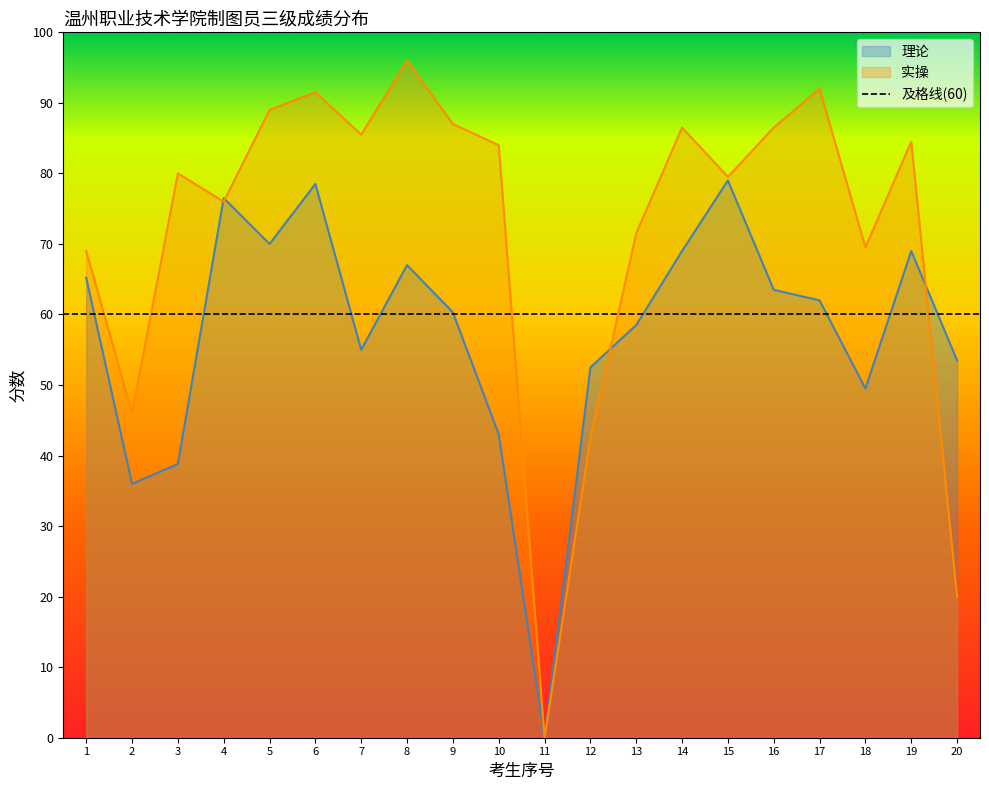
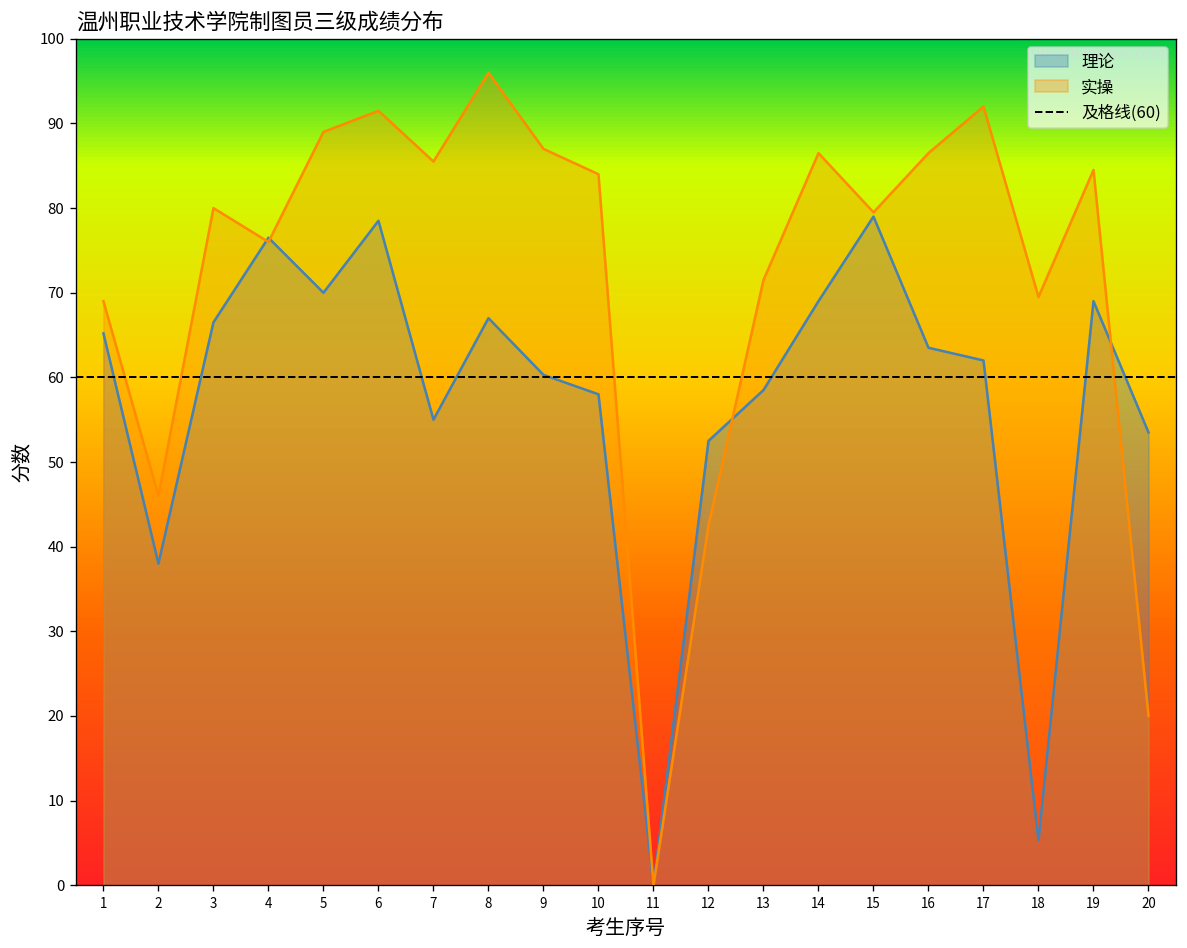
理论, 2: 36 -> 38
理论, 3: 39 -> 67
理论, 10: 43 -> 58
理论, 18: 50 -> 5
